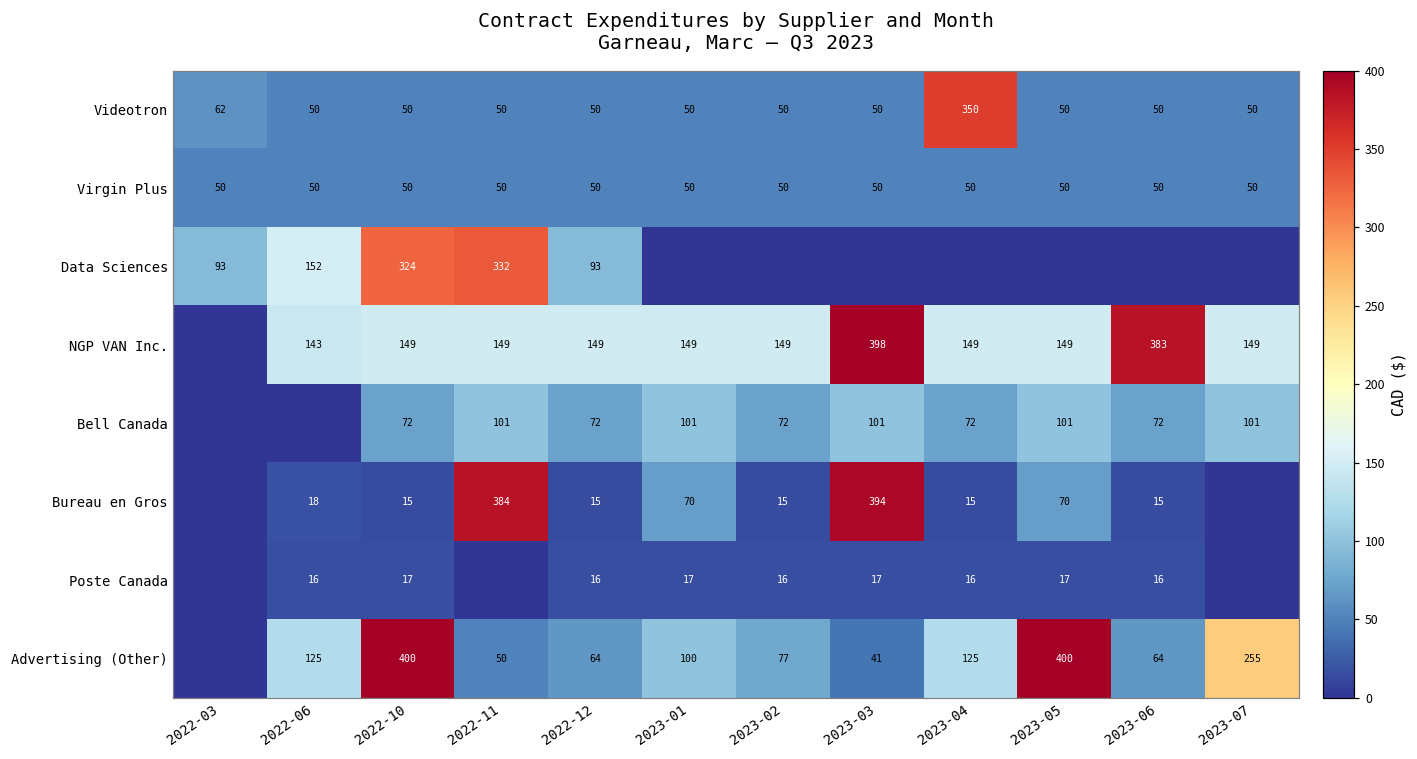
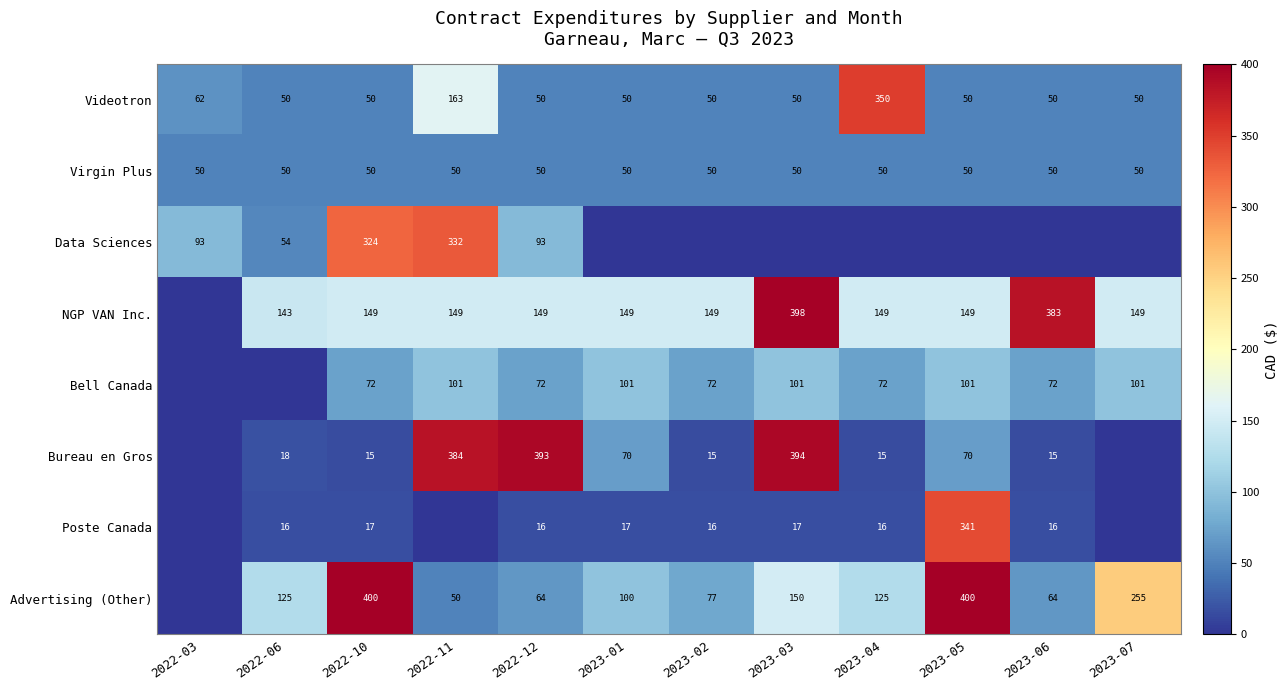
Videotron, 2022-11: 50 -> 163
Data Sciences, 2022-06: 152 -> 54
Bureau en Gros, 2022-12: 15 -> 393
Poste Canada, 2023-05: 17 -> 341
Advertising (Other), 2023-03: 41 -> 150
